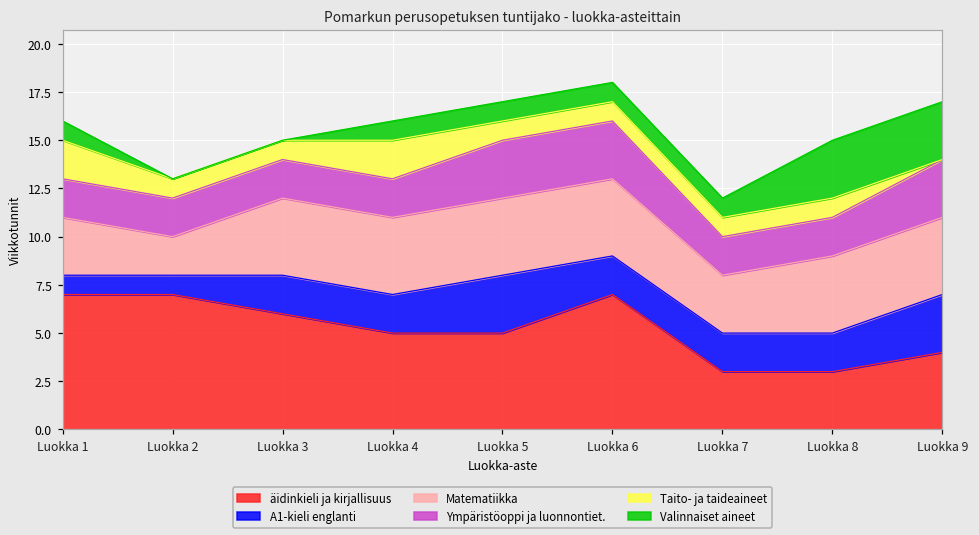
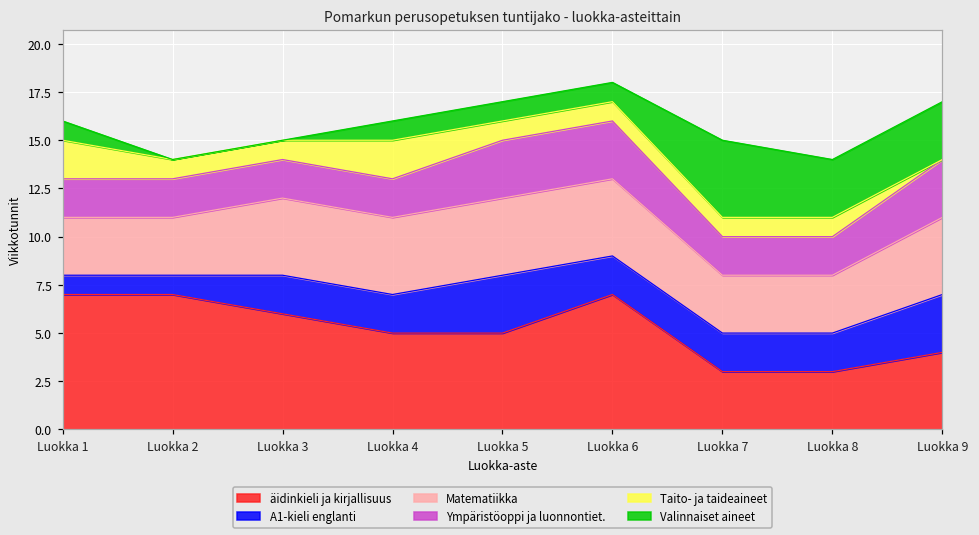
Matematiikka, Luokka 2: 2 -> 3
Valinnaiset aineet, Luokka 7: 1 -> 4
Matematiikka, Luokka 8: 4 -> 3
